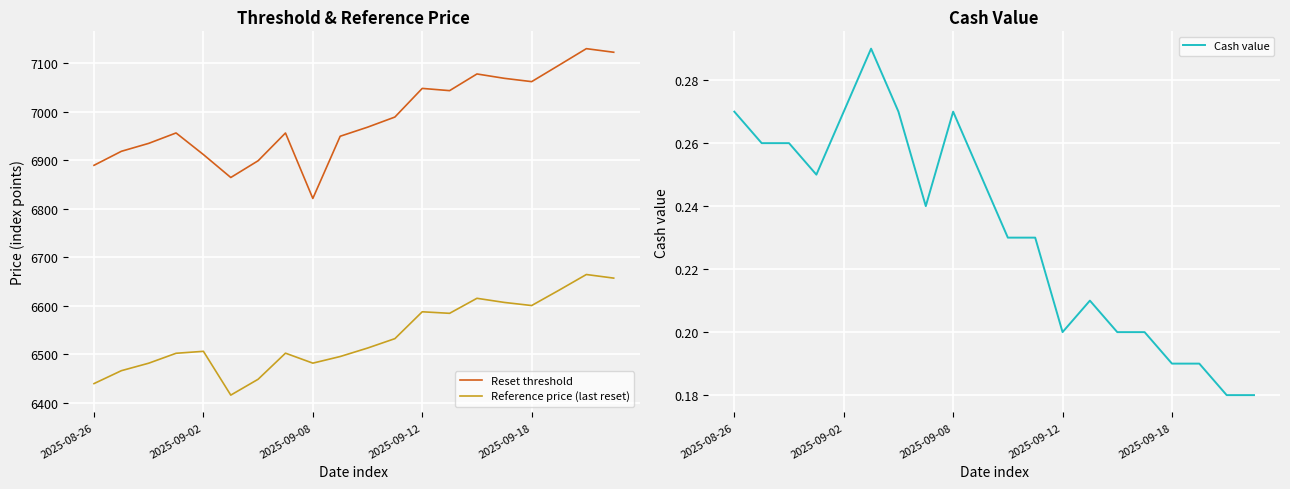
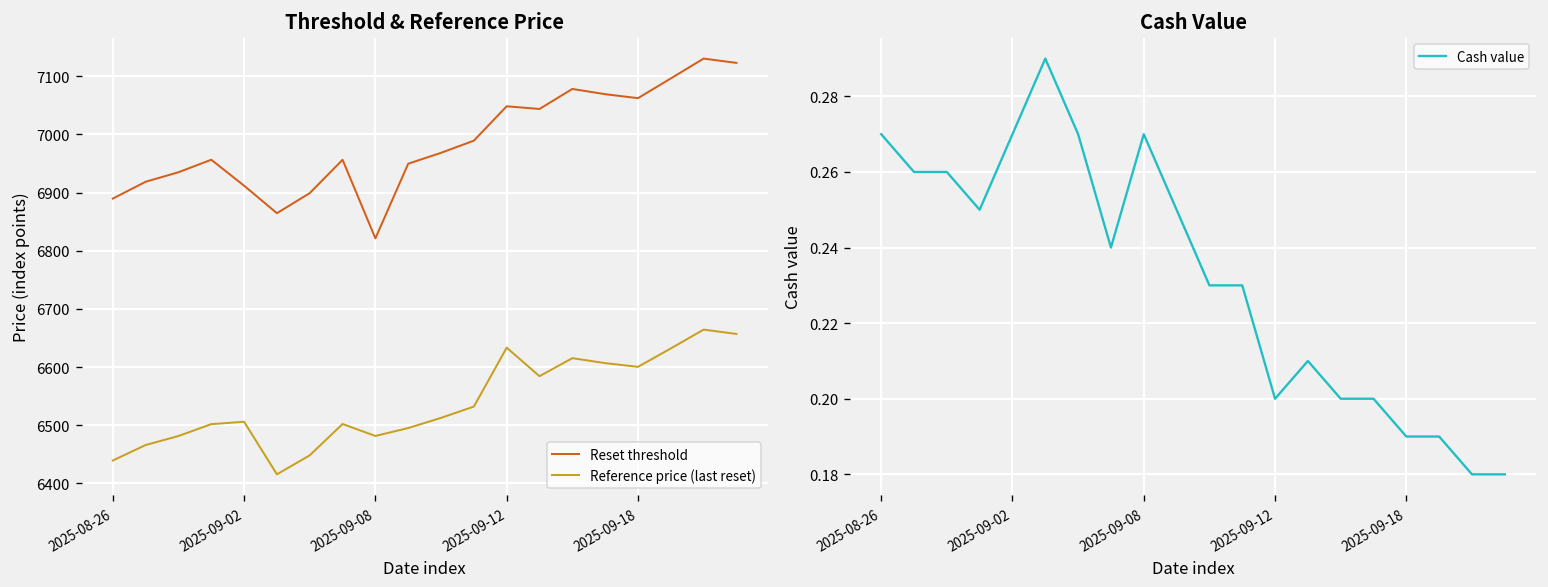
Threshold & Reference Price, Reference price (last reset), 2025-09-12: 6590 -> 6630
